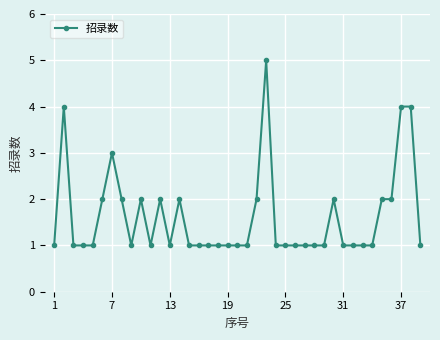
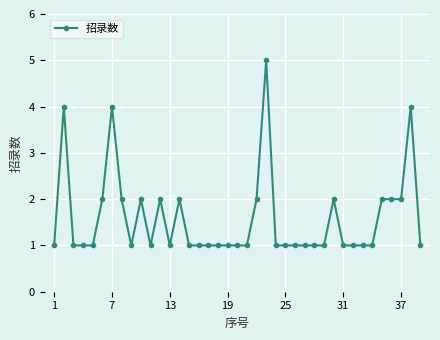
7: 3 -> 4
37: 4 -> 2
